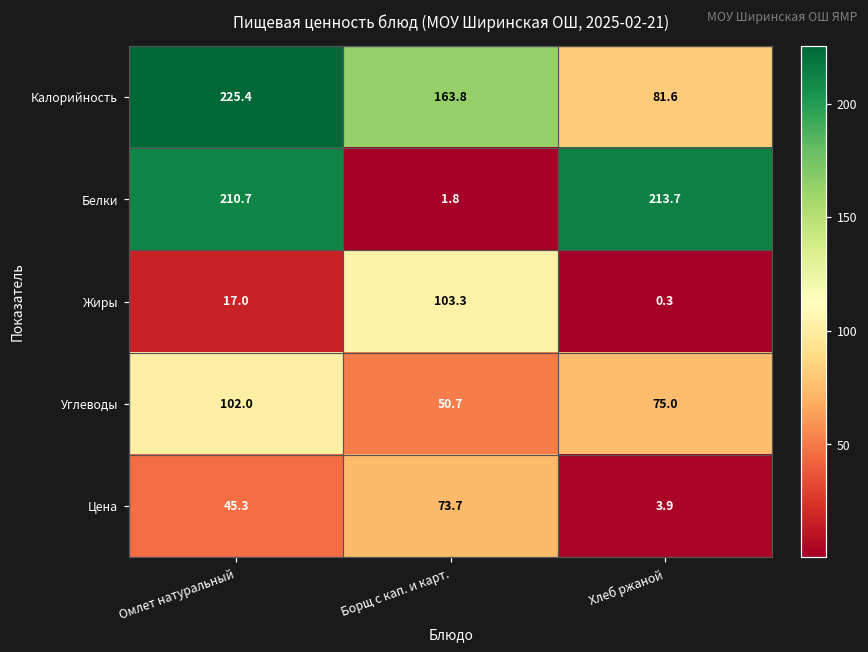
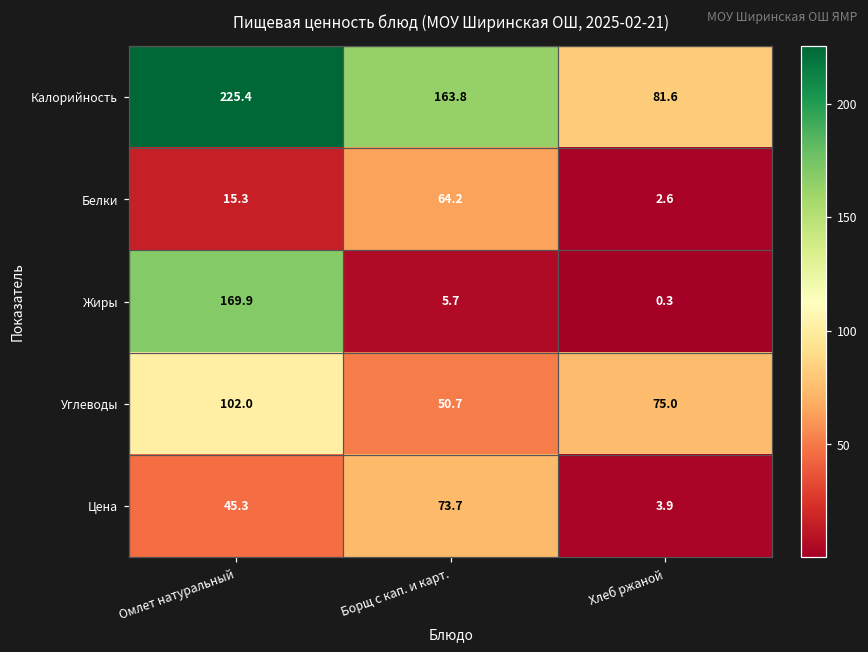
Белки, Омлет натуральный: 210.7 -> 15.3
Белки, Борщ с кап. и карт.: 1.8 -> 64.2
Белки, Хлеб ржаной: 213.7 -> 2.6
Жиры, Омлет натуральный: 17.0 -> 169.9
Жиры, Борщ с кап. и карт.: 103.3 -> 5.7
